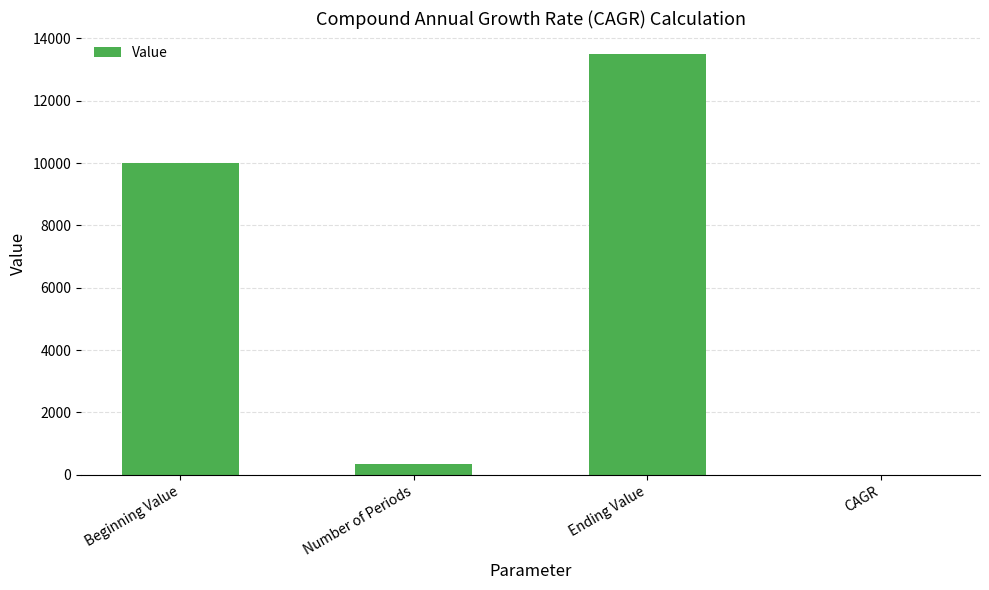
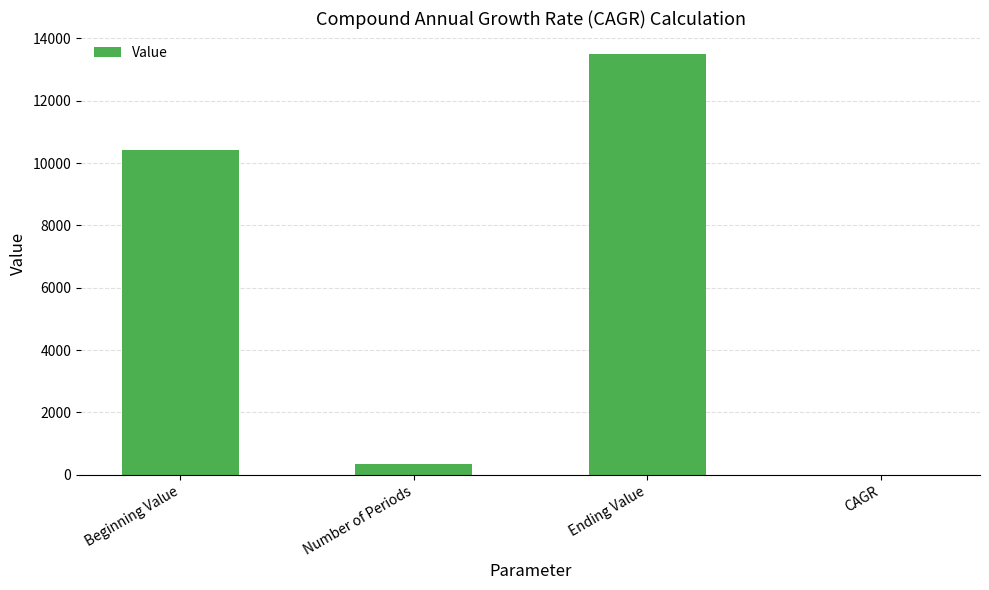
Beginning Value: 10000 -> 10400
